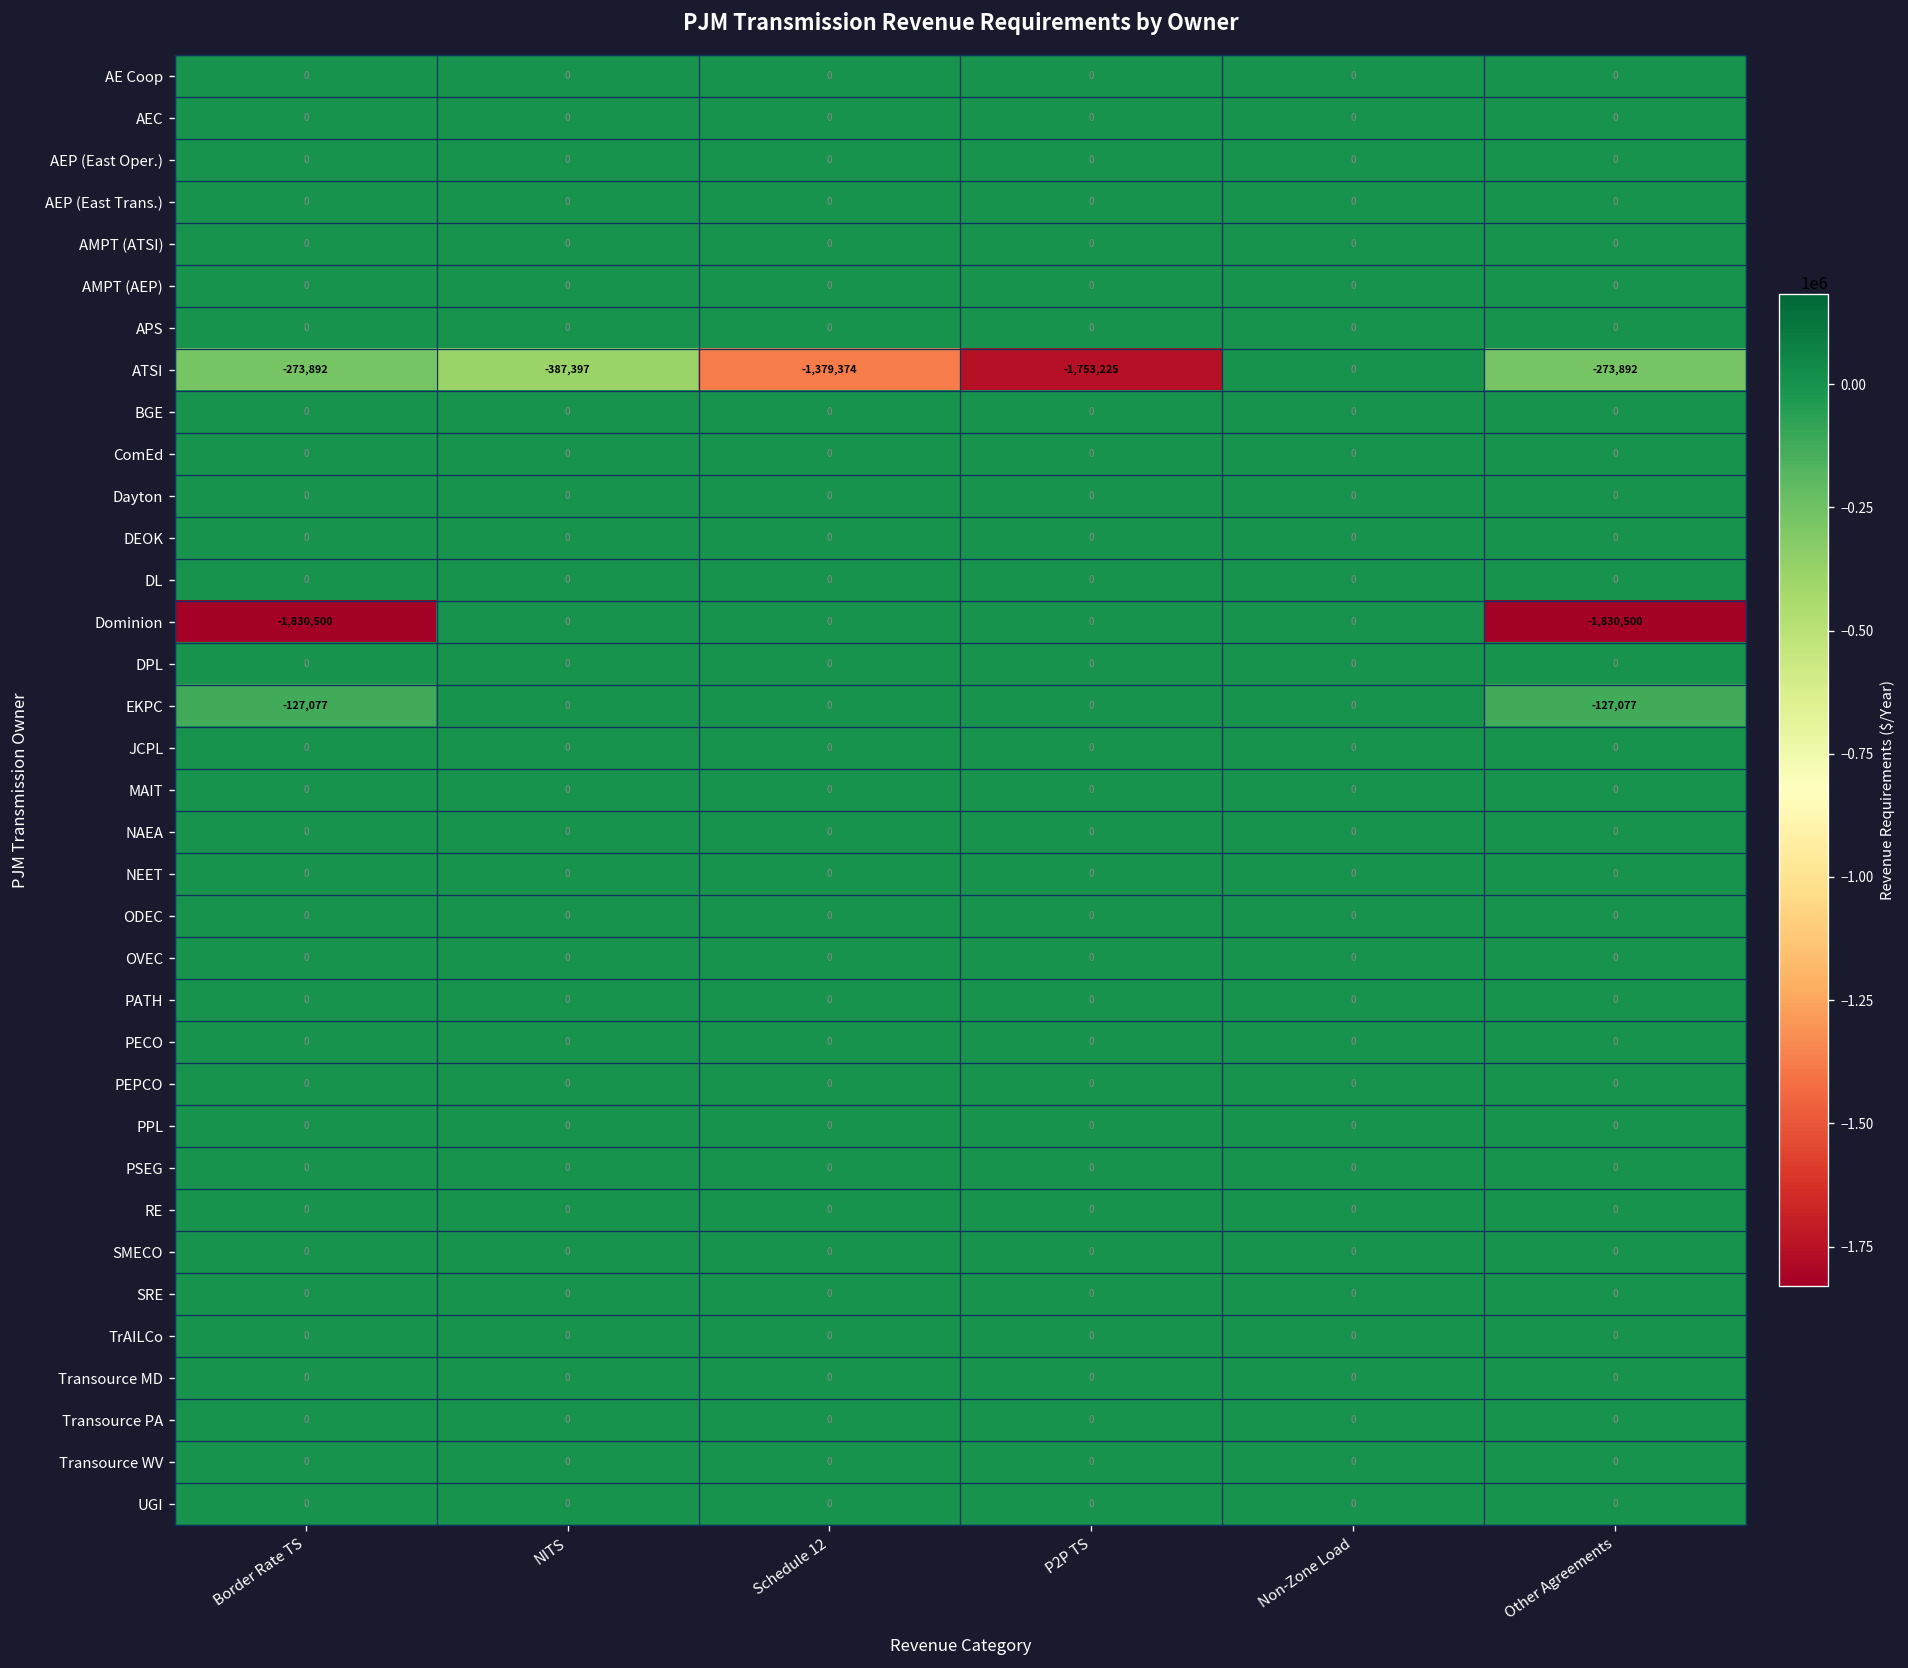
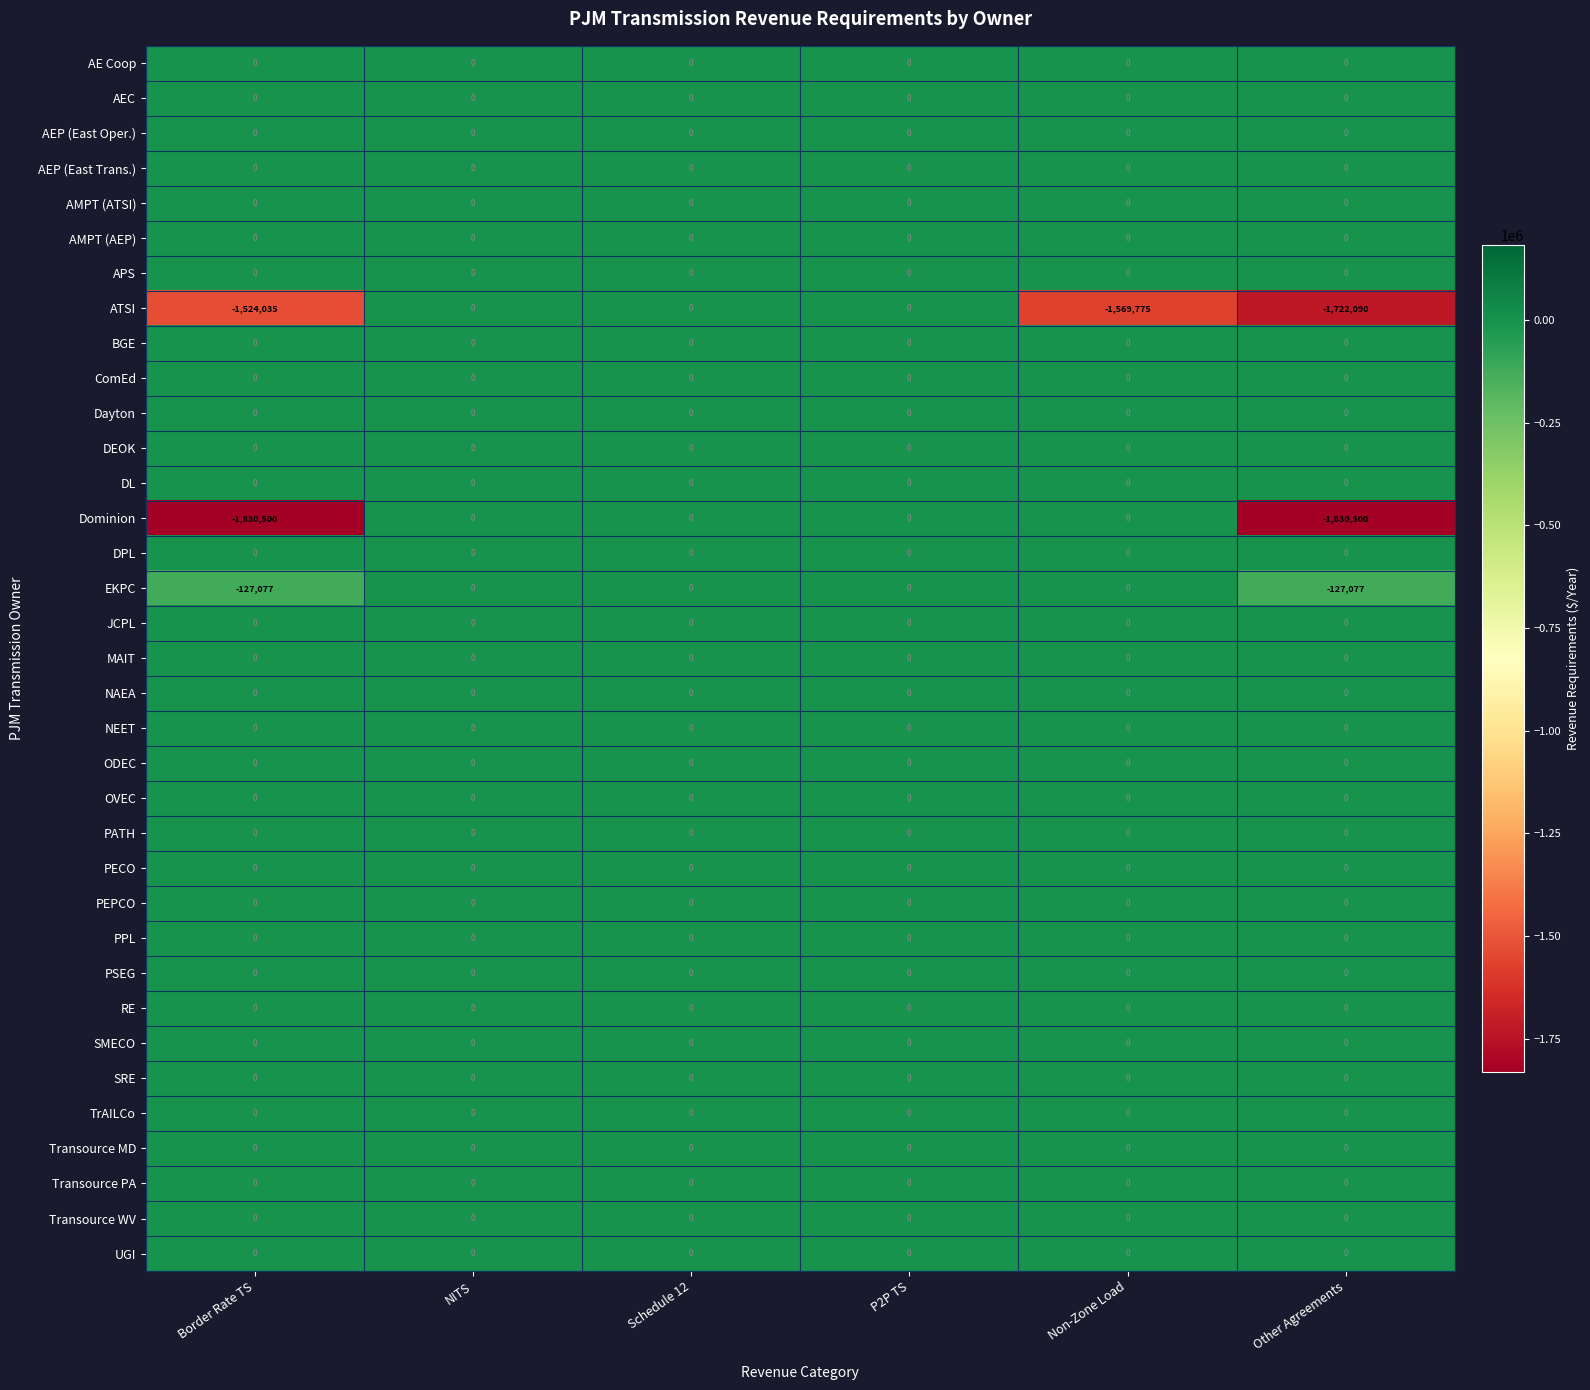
ATSI, Border Rate TS: -273,892 -> -1,524,035
ATSI, NITS: -387,397 -> 0
ATSI, Schedule 12: -1,379,374 -> 0
ATSI, P2P TS: -1,753,225 -> 0
ATSI, Non-Zone Load: 0 -> -1,569,775
ATSI, Other Agreements: -273,892 -> -1,722,090
